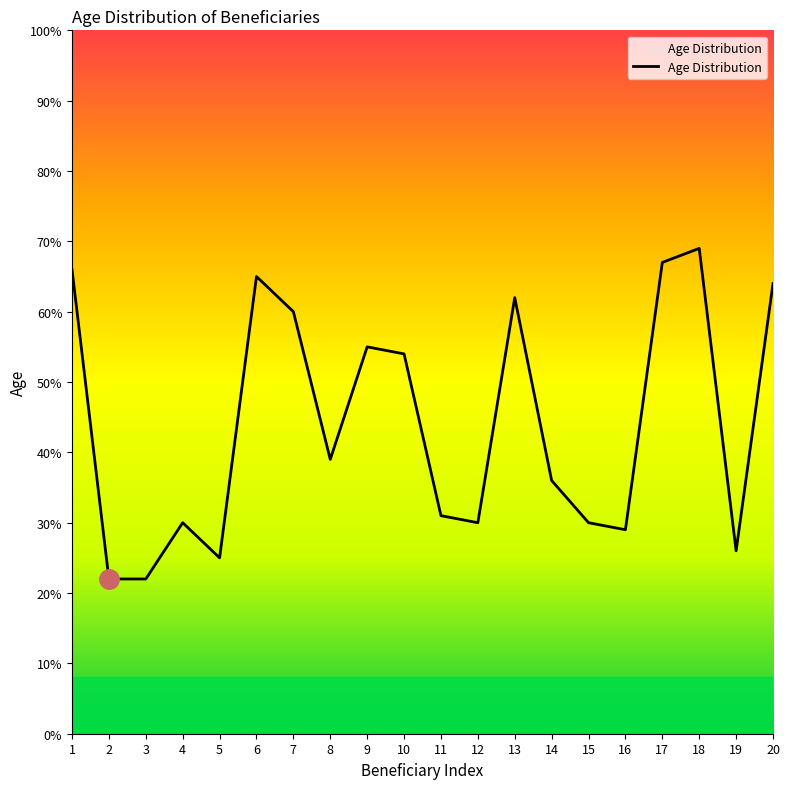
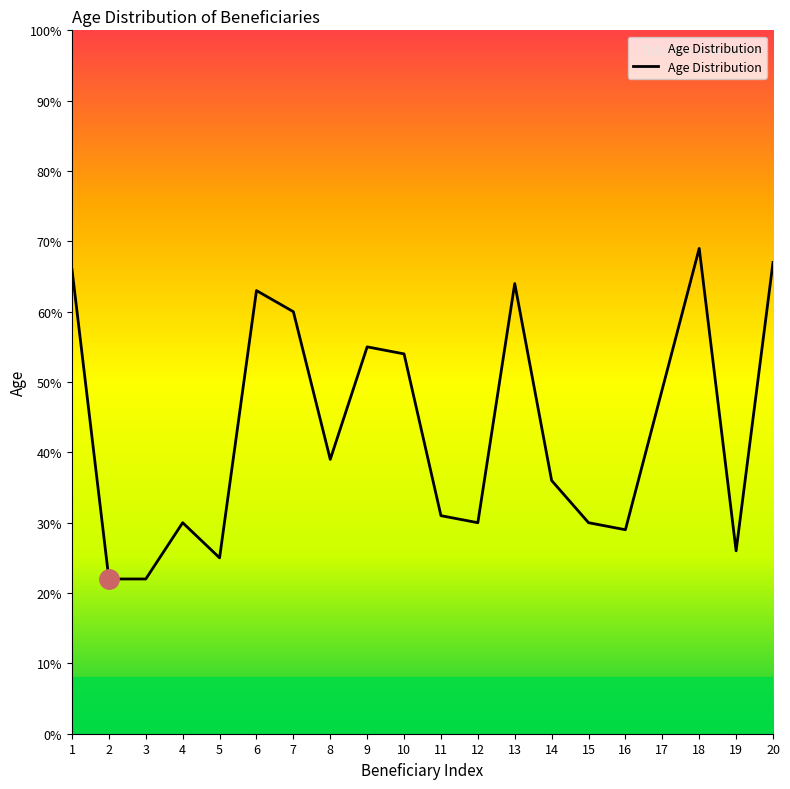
Age Distribution, 6: 65% -> 63%
Age Distribution, 13: 62% -> 64%
Age Distribution, 17: 67% -> 49%
Age Distribution, 20: 64% -> 67%
